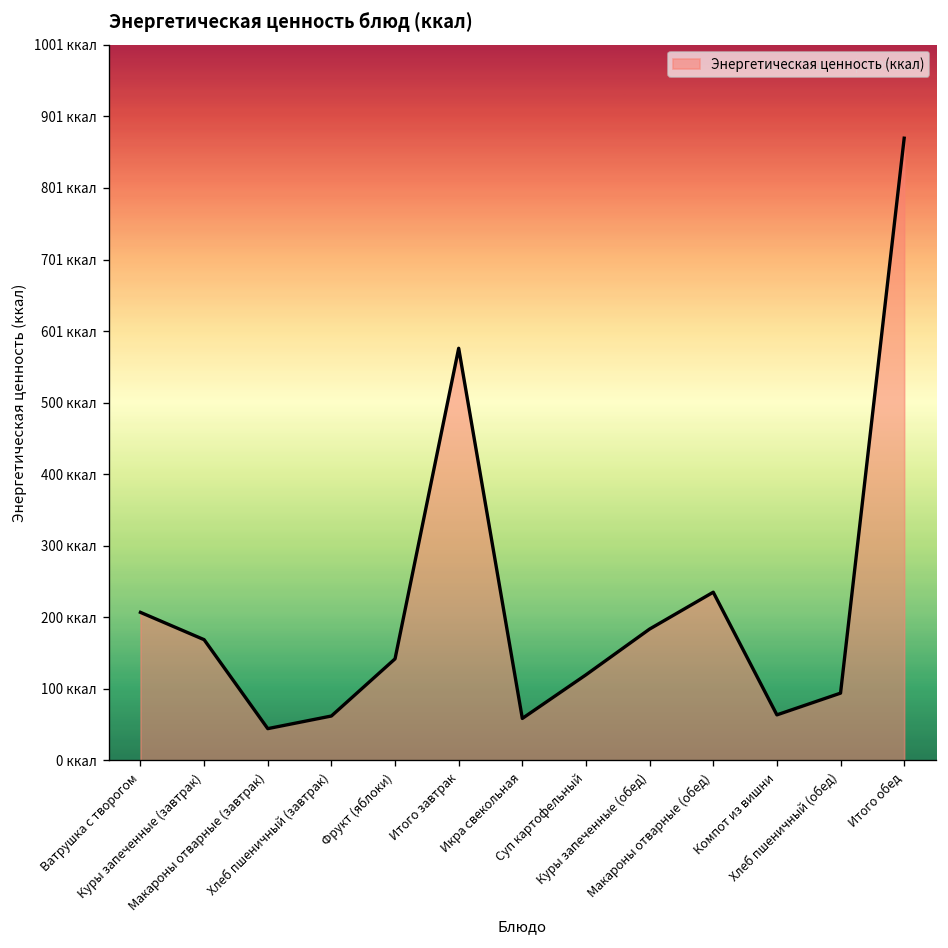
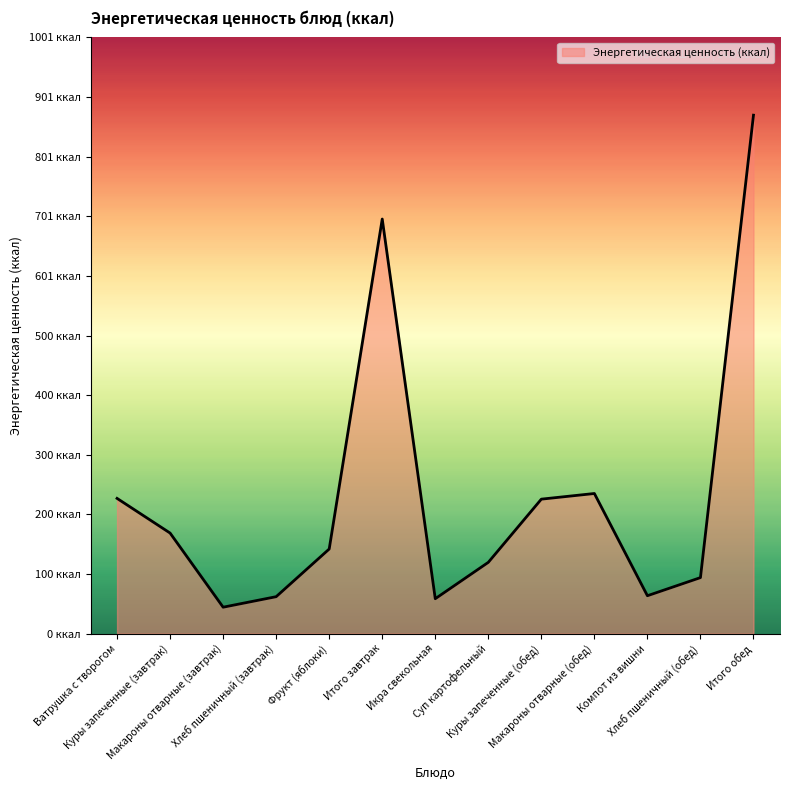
Ватрушка с творогом: 210 ккал -> 230 ккал
Итого завтрак: 580 ккал -> 700 ккал
Куры запеченные (обед): 180 ккал -> 230 ккал
